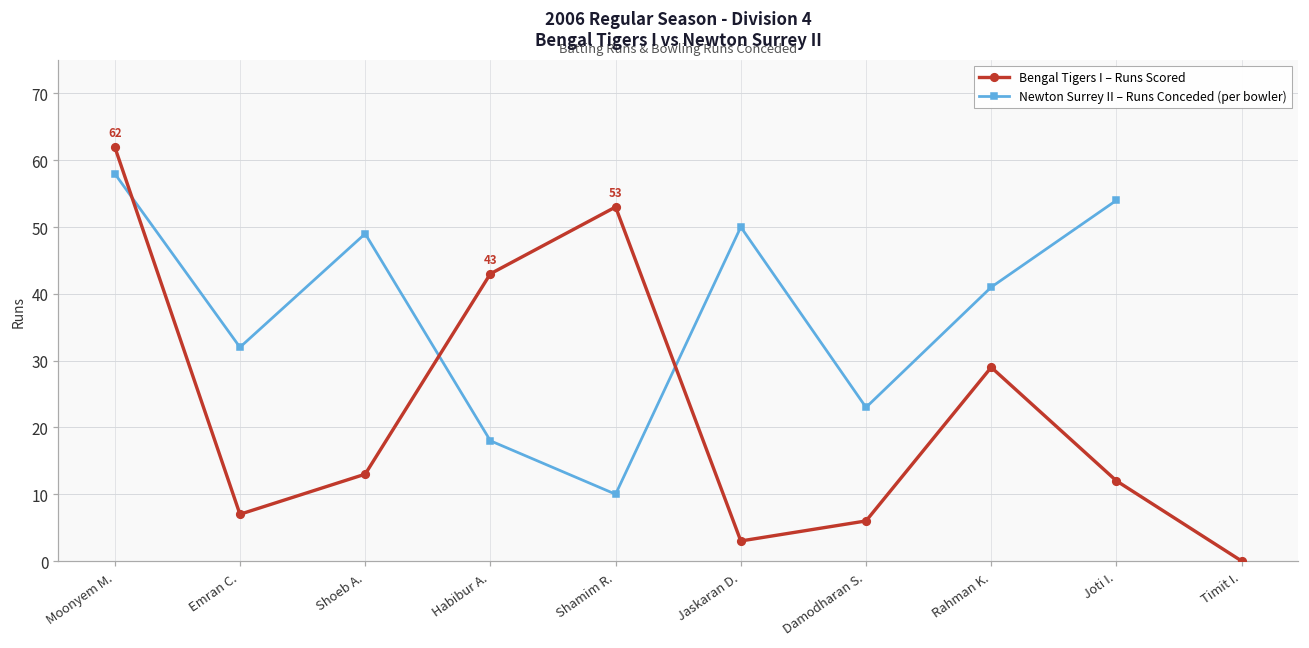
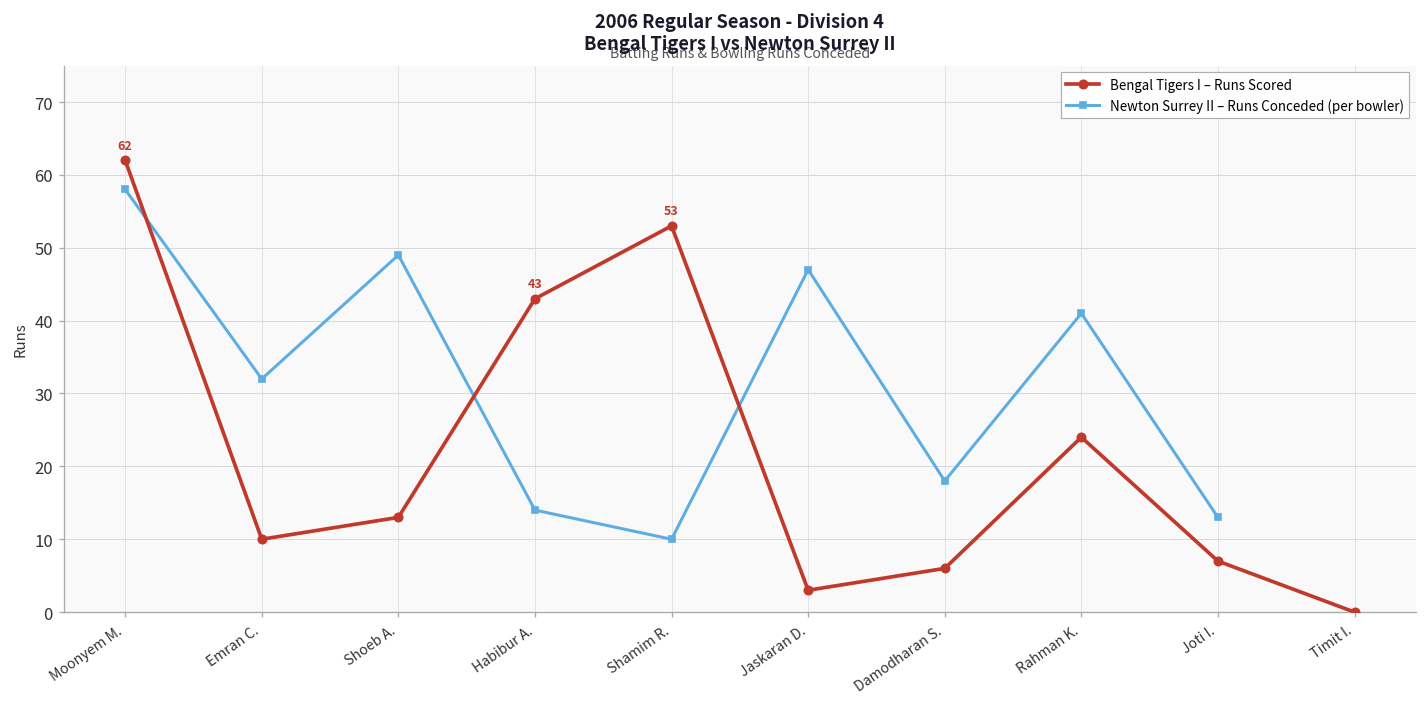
Bengal Tigers I – Runs Scored, Emran C.: 7 -> 10
Newton Surrey II – Runs Conceded (per bowler), Habibur A.: 18 -> 14
Newton Surrey II – Runs Conceded (per bowler), Jaskaran D.: 50 -> 47
Newton Surrey II – Runs Conceded (per bowler), Damodharan S.: 23 -> 18
Bengal Tigers I – Runs Scored, Rahman K.: 29 -> 24
Bengal Tigers I – Runs Scored, Joti I.: 12 -> 7
Newton Surrey II – Runs Conceded (per bowler), Joti I.: 54 -> 13
